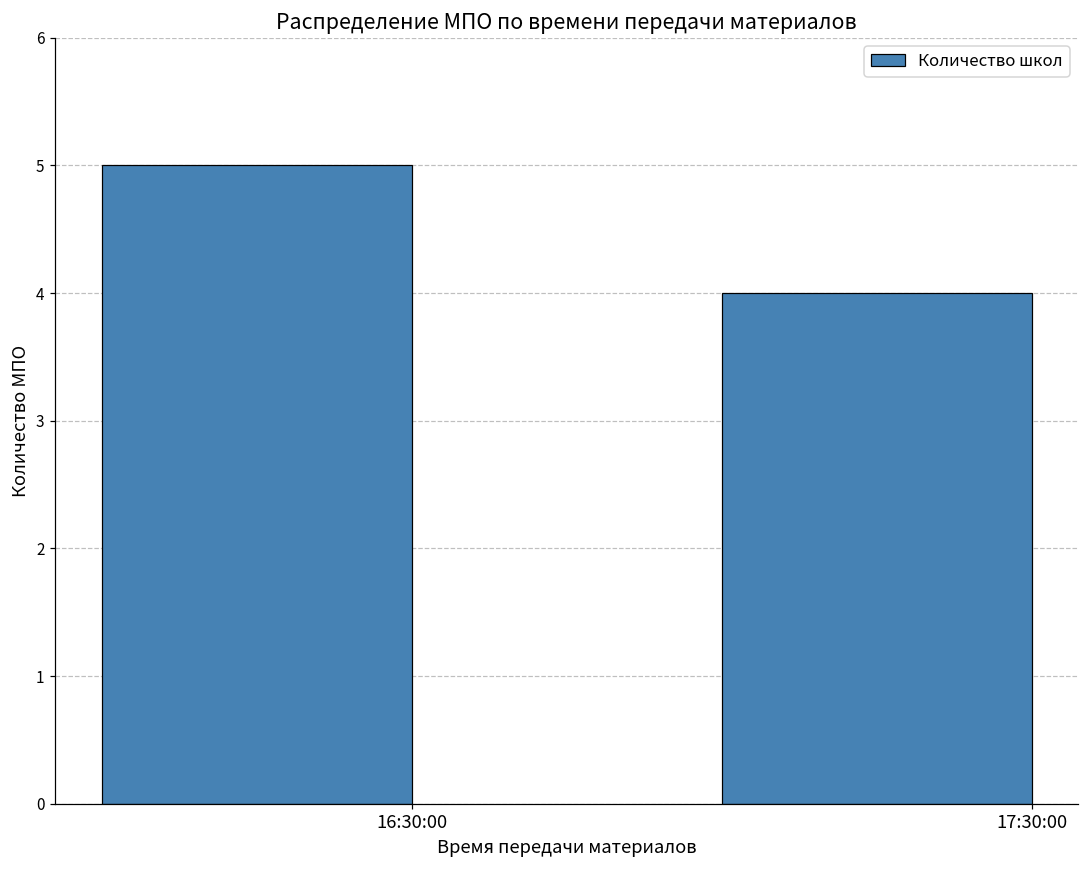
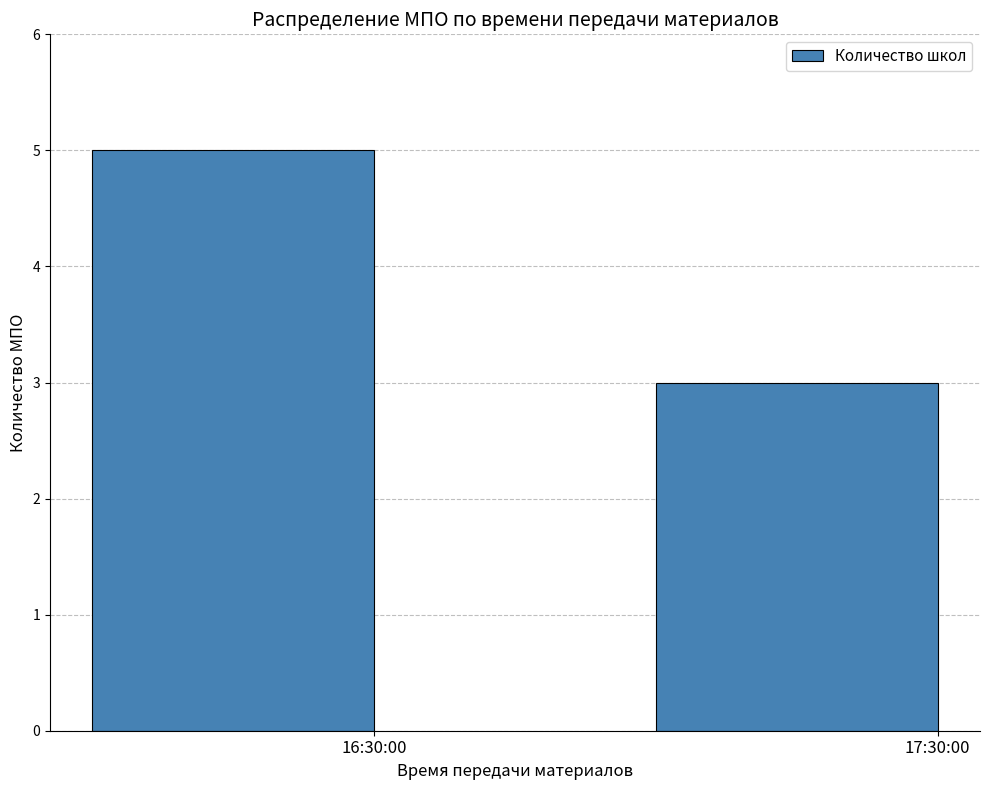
17:30:00: 4 -> 3
